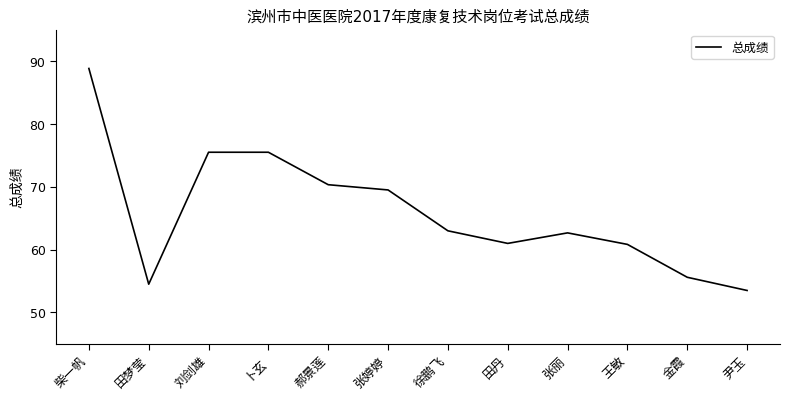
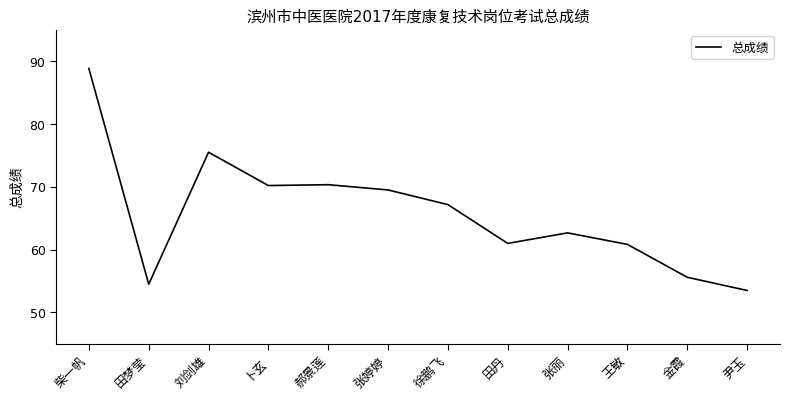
卜玄: 76 -> 70
徐鹏飞: 63 -> 67
